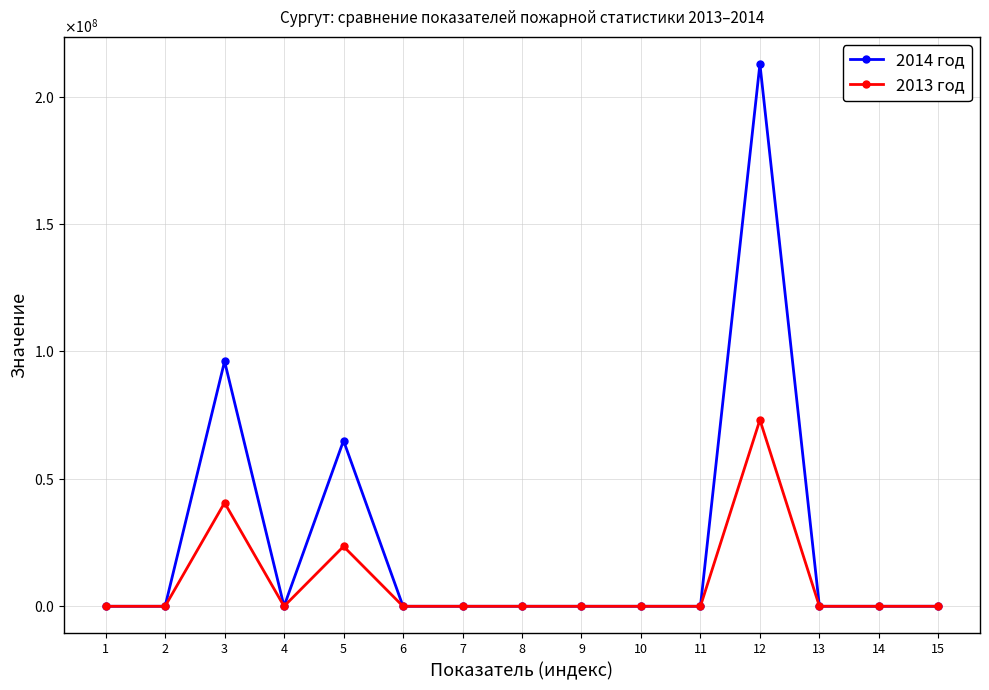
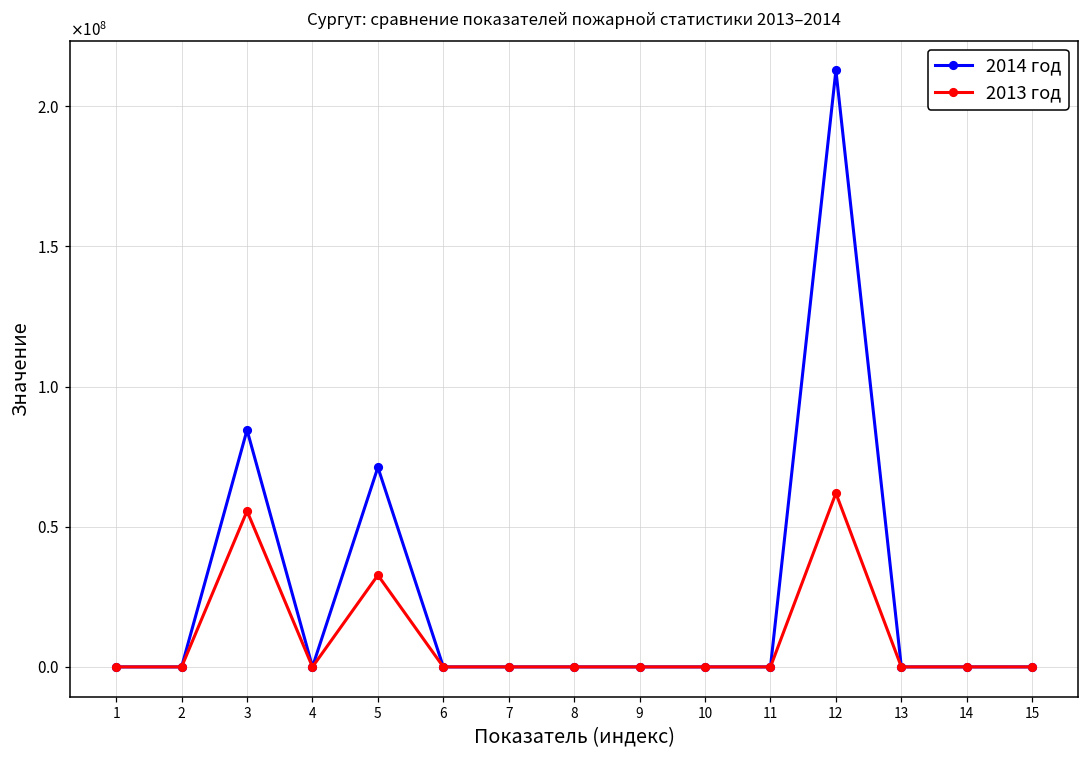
2014 год, 3: 96000000 -> 85000000
2013 год, 3: 41000000 -> 56000000
2014 год, 5: 65000000 -> 71000000
2013 год, 5: 23000000 -> 33000000
2013 год, 12: 73000000 -> 62000000
